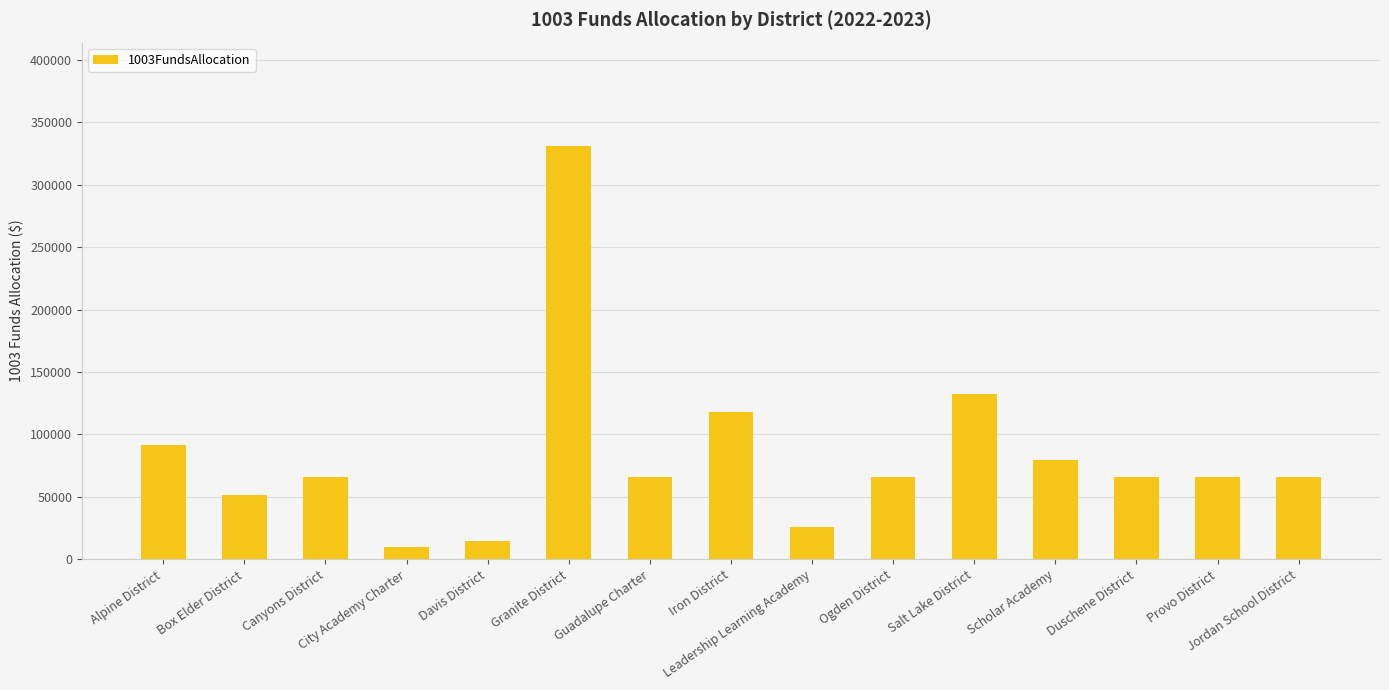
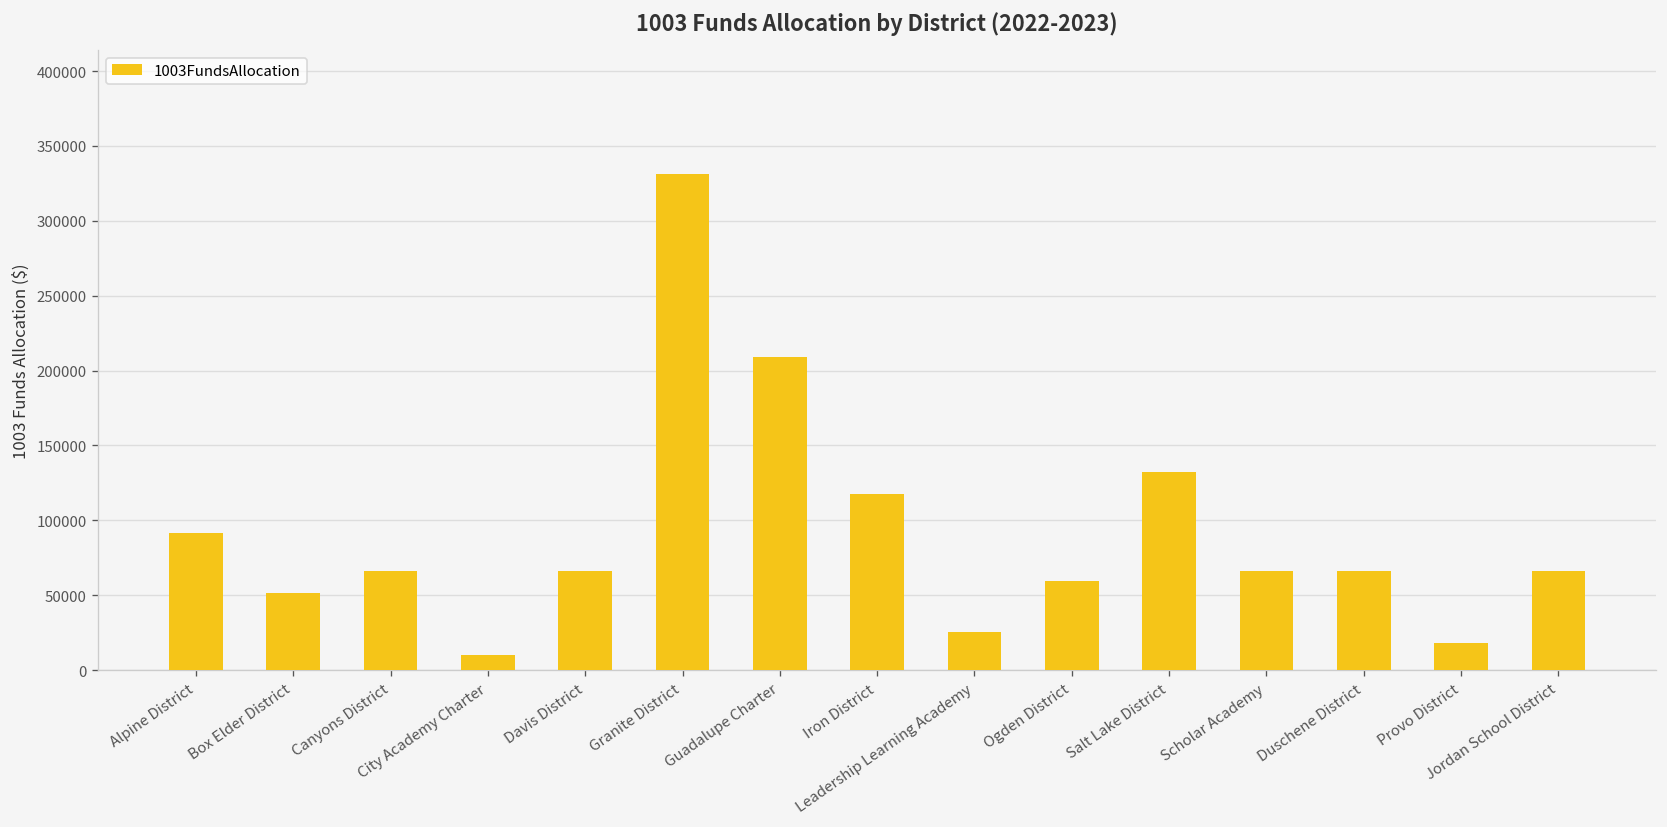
Davis District: 15000 -> 66000
Guadalupe Charter: 66000 -> 209000
Ogden District: 66000 -> 59000
Scholar Academy: 79000 -> 66000
Provo District: 66000 -> 18000
